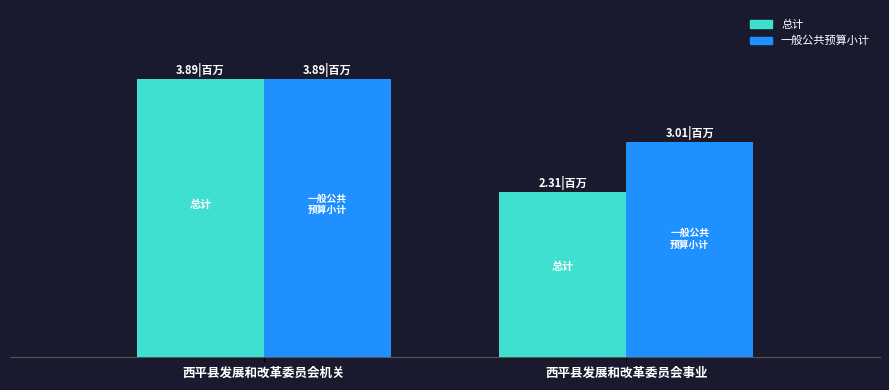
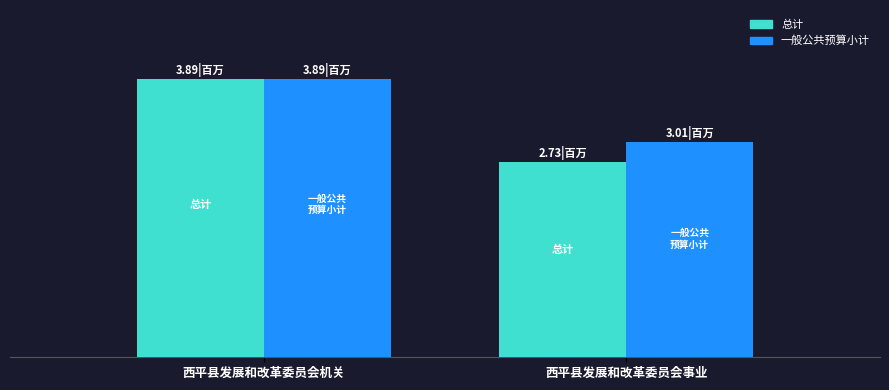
总计, 西平县发展和改革委员会事业: 2.31| -> 2.73|
